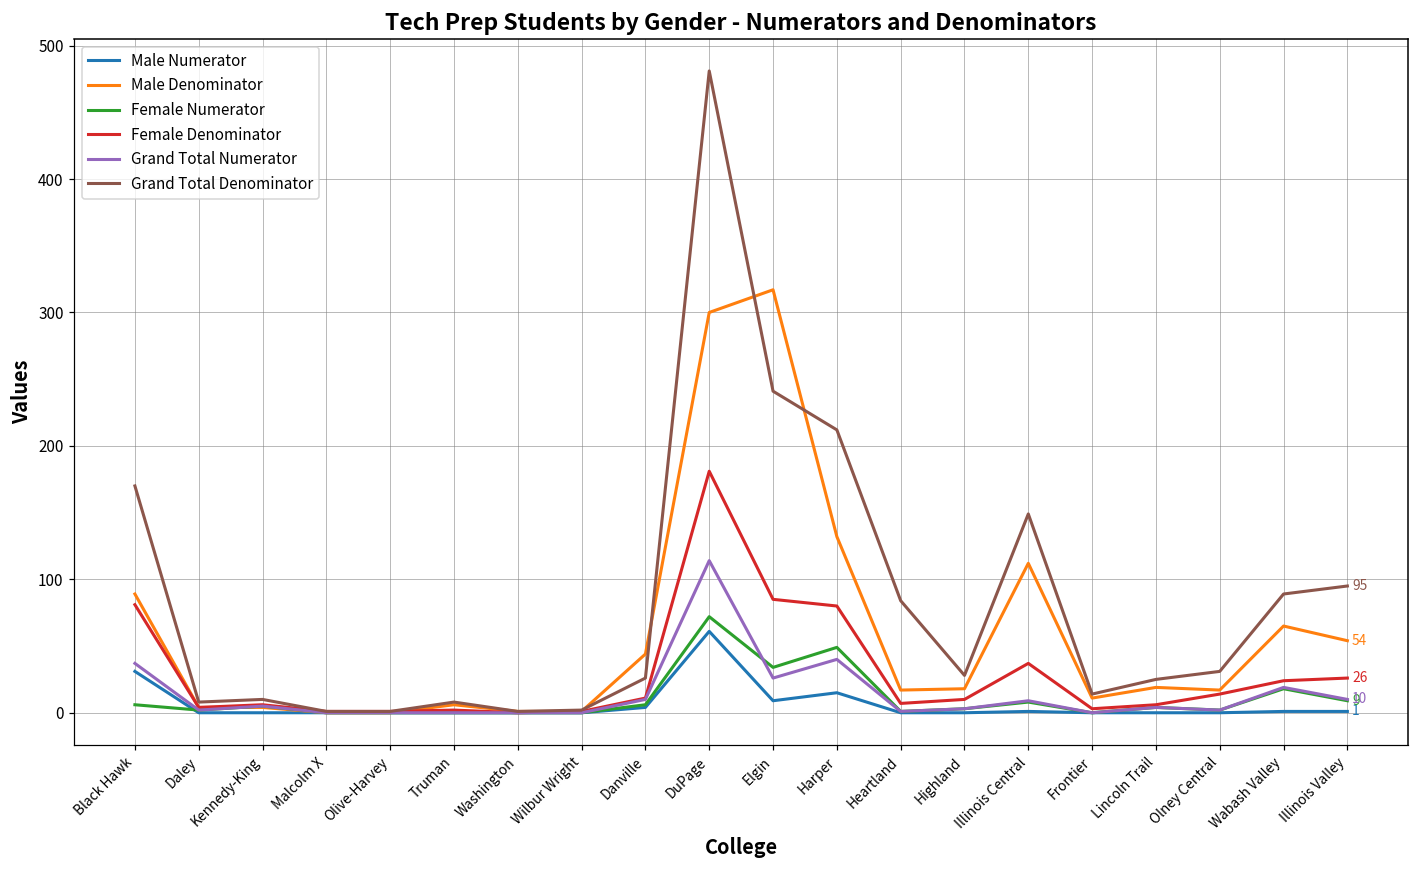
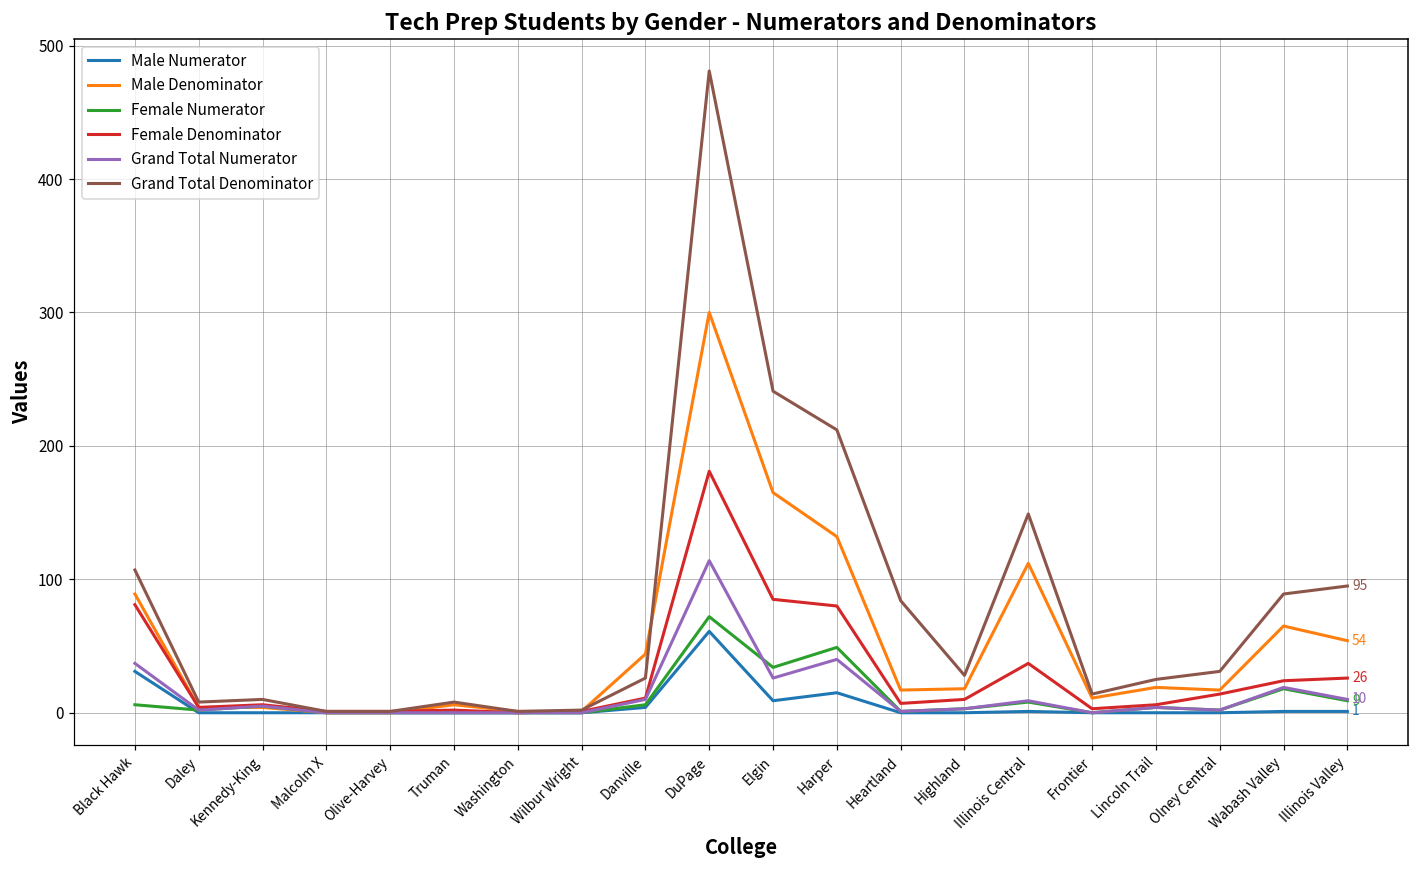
Grand Total Denominator, Black Hawk: 170 -> 107
Male Denominator, Elgin: 317 -> 165
